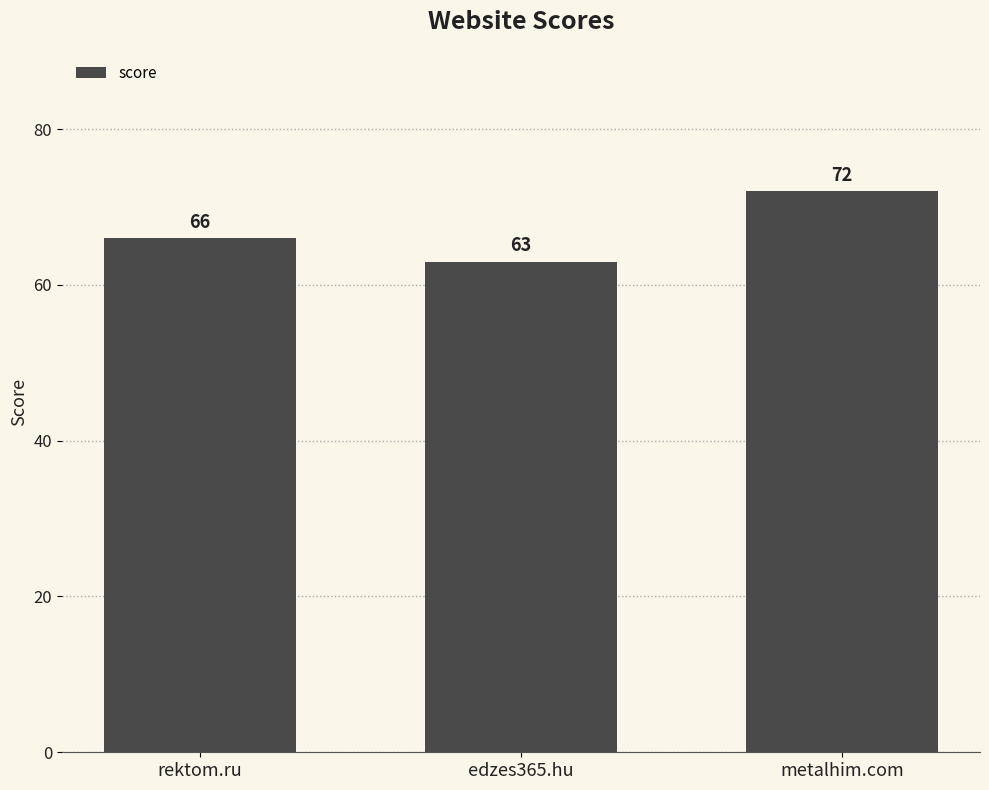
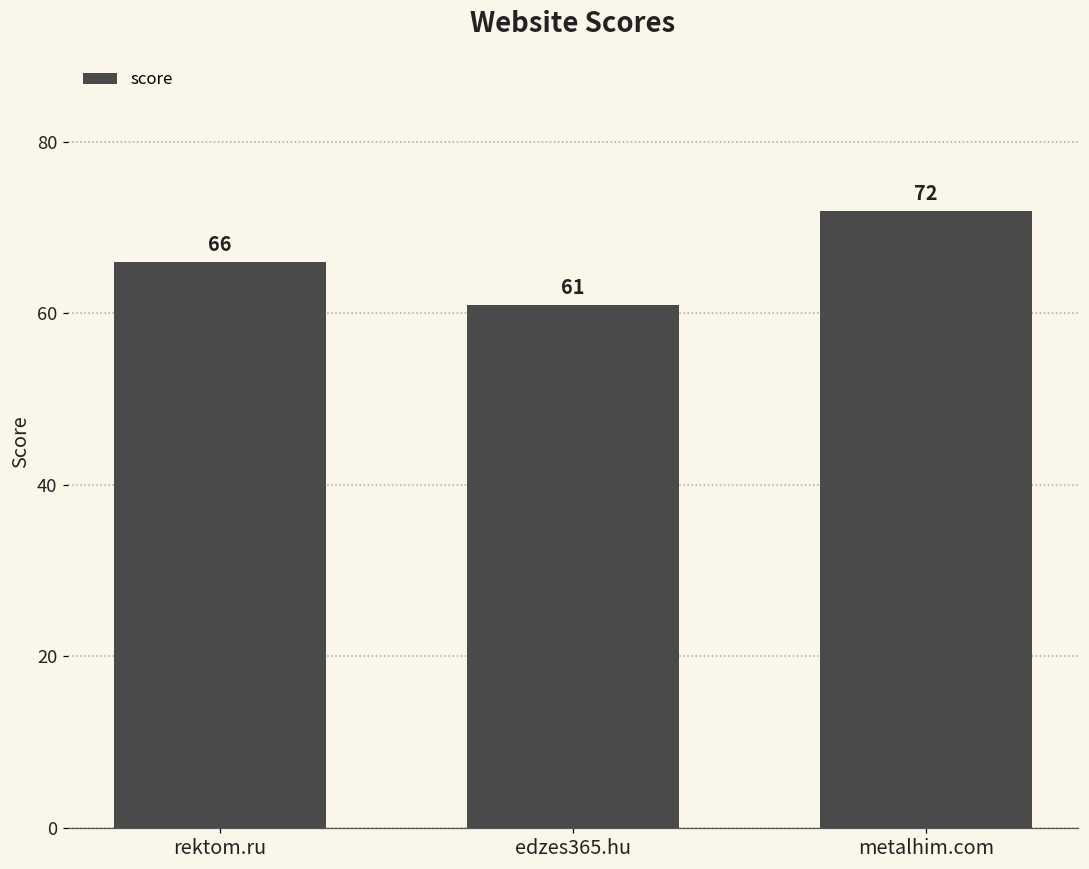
edzes365.hu: 63 -> 61
